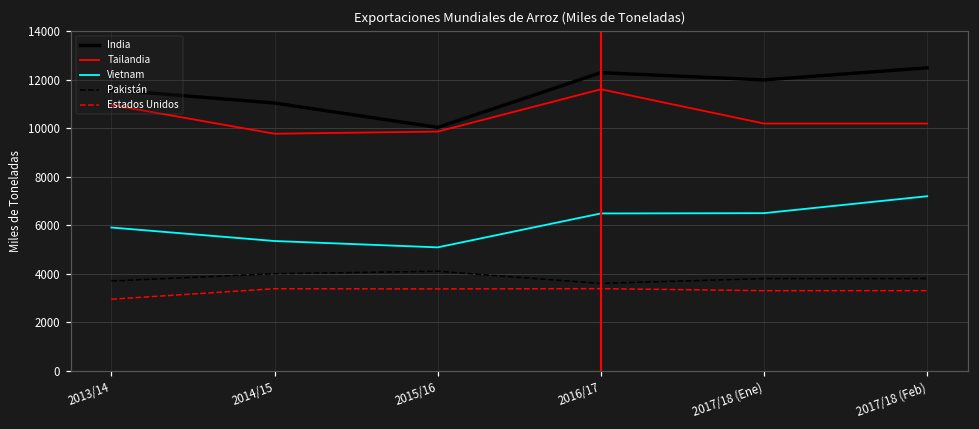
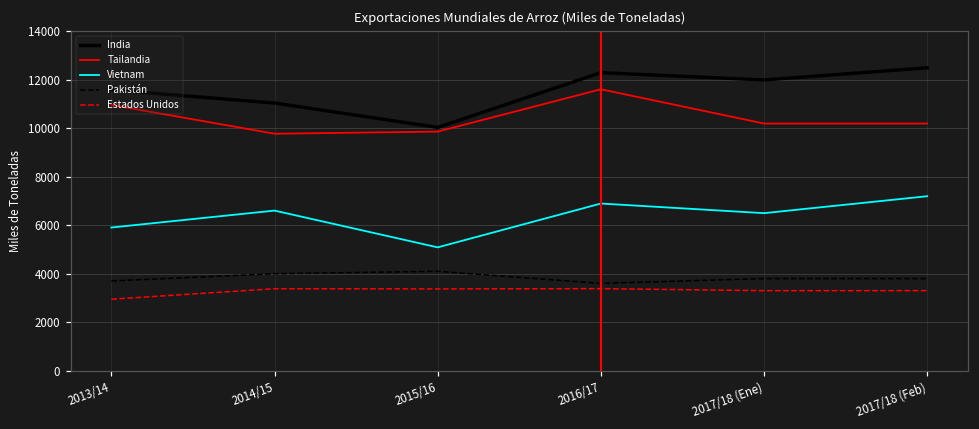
Vietnam, 2014/15: 5400 -> 6600
Vietnam, 2016/17: 6500 -> 6900
